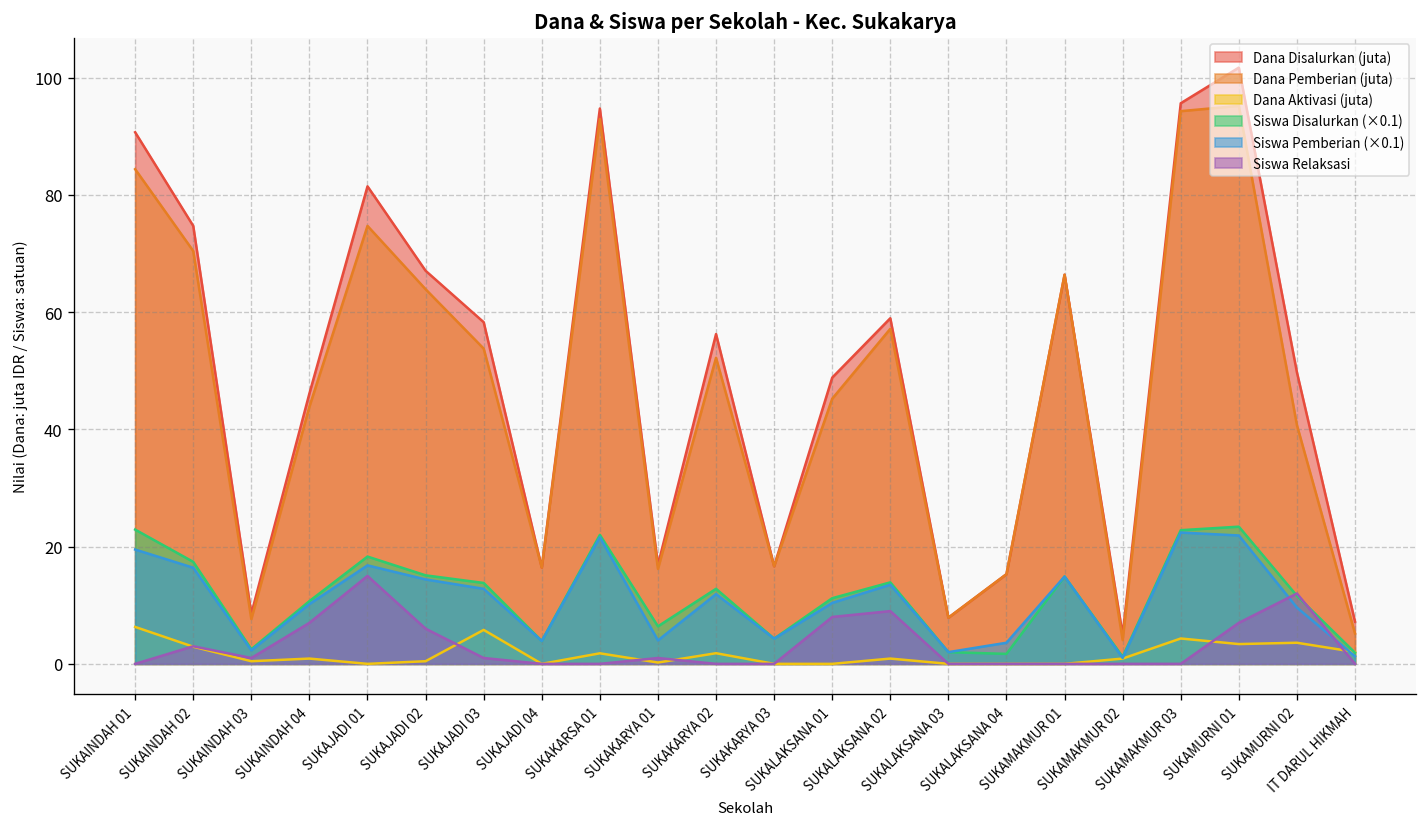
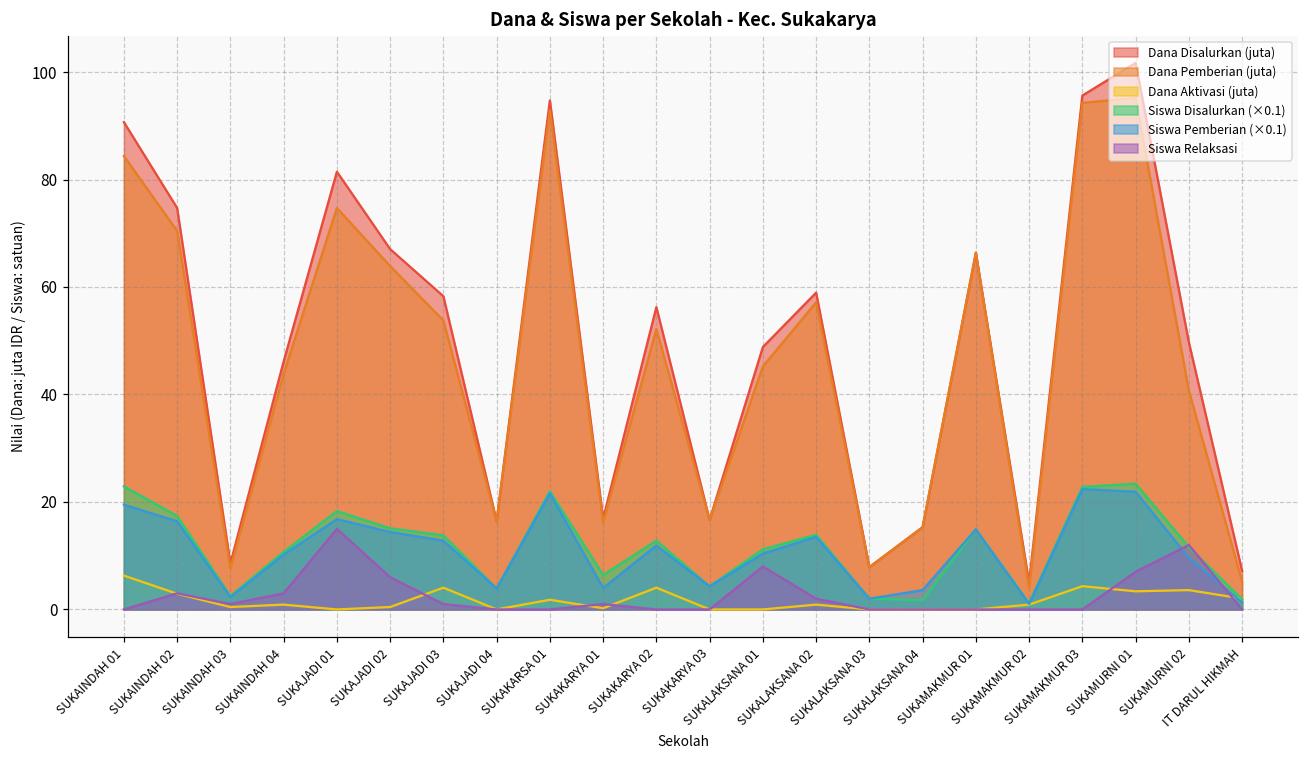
Siswa Relaksasi, SUKAINDAH 04: 7 -> 3
Dana Aktivasi (juta), SUKAJADI 03: 6 -> 4
Dana Aktivasi (juta), SUKAKARYA 02: 2 -> 4
Siswa Relaksasi, SUKALAKSANA 02: 9 -> 2
